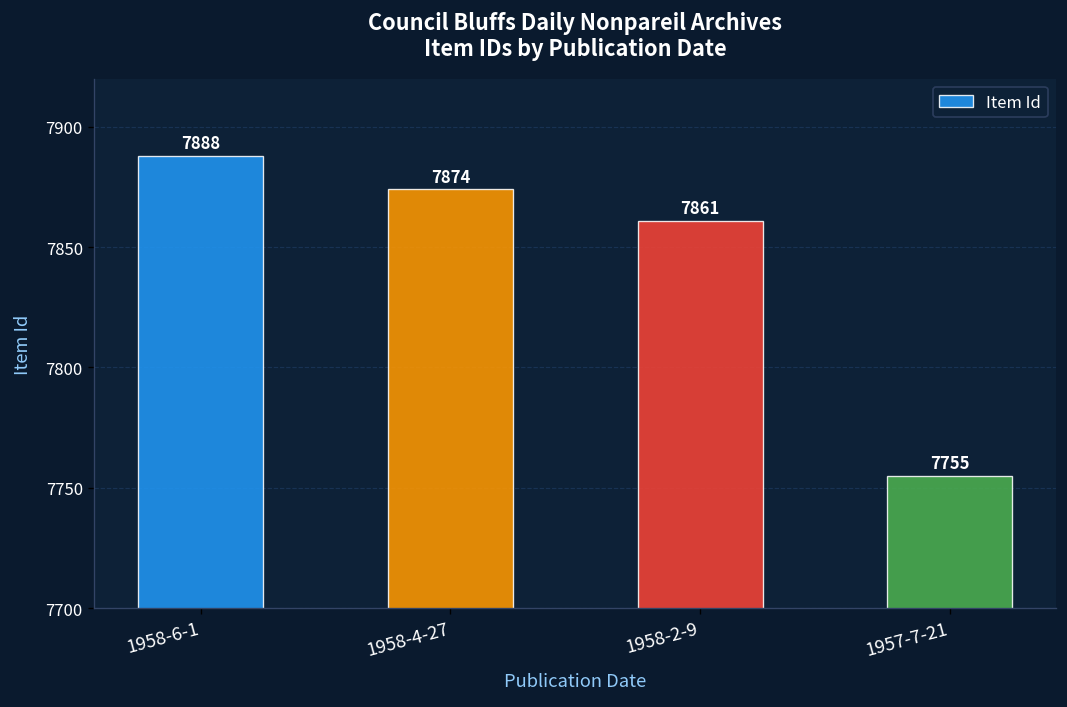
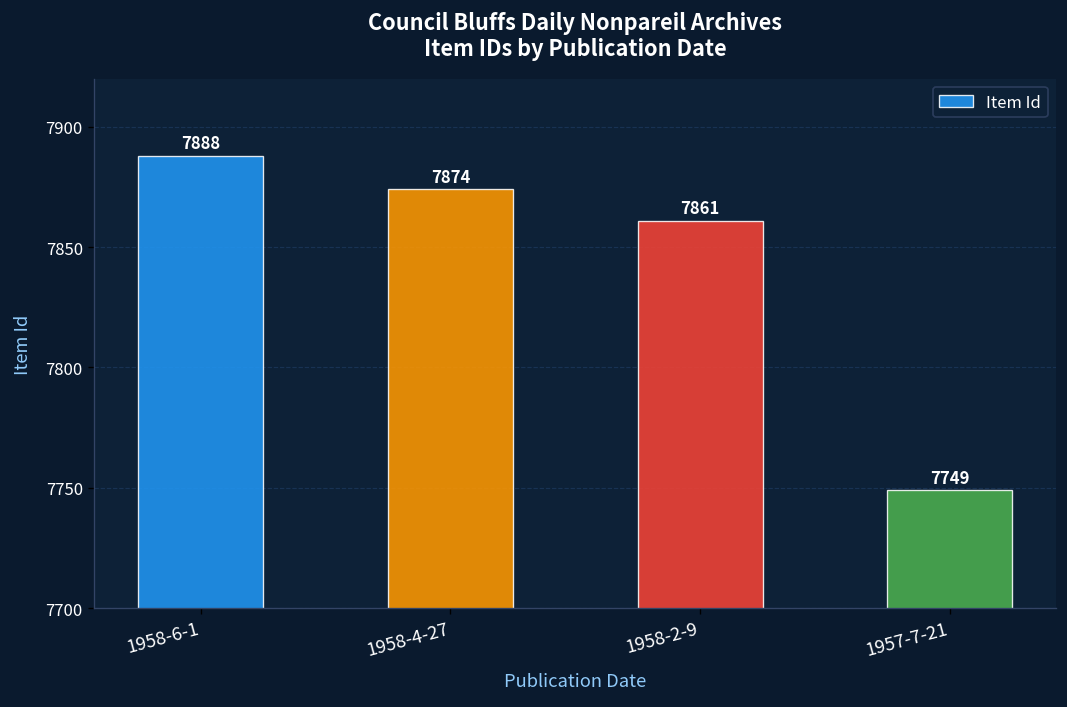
1957-7-21: 7755 -> 7749
